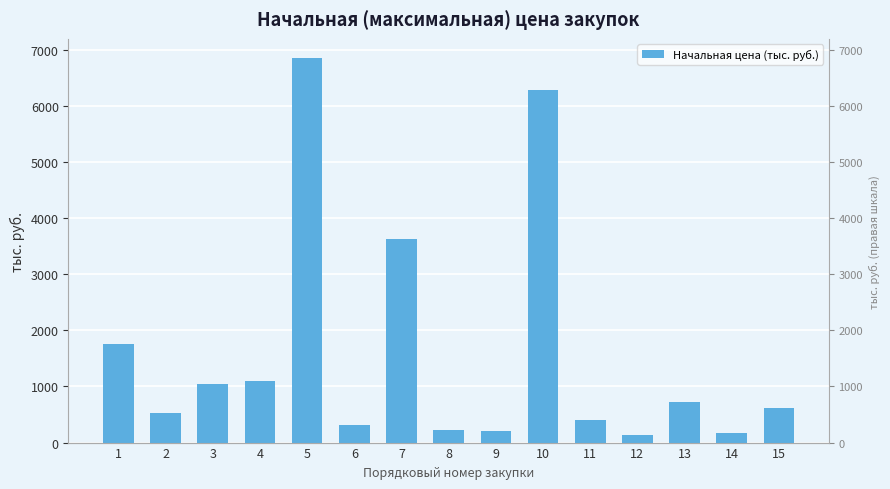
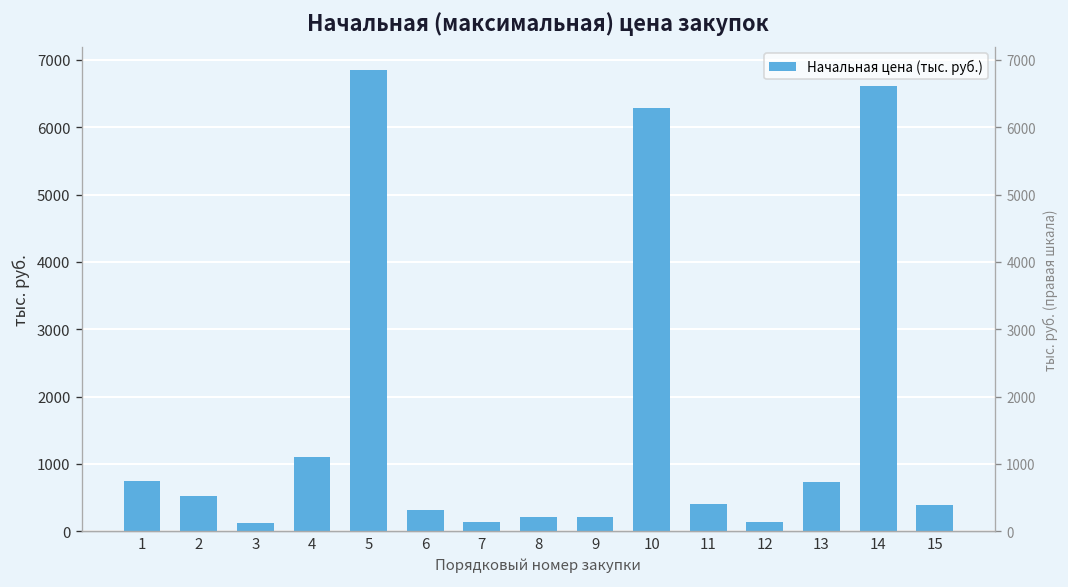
1: 1800 -> 700
3: 1000 -> 100
7: 3600 -> 100
14: 200 -> 6600
15: 600 -> 400
